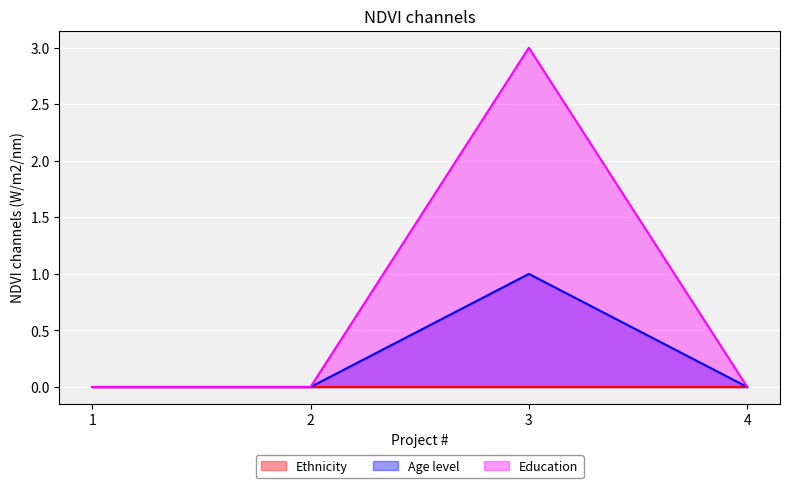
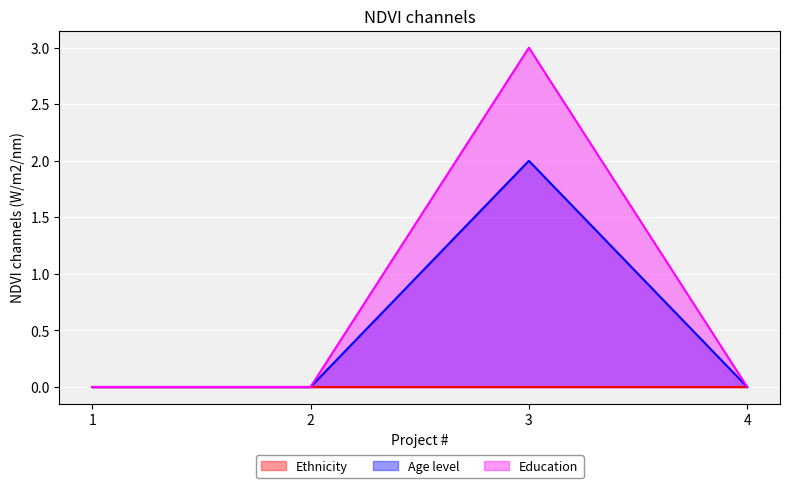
Age level, 3: 1 -> 2
